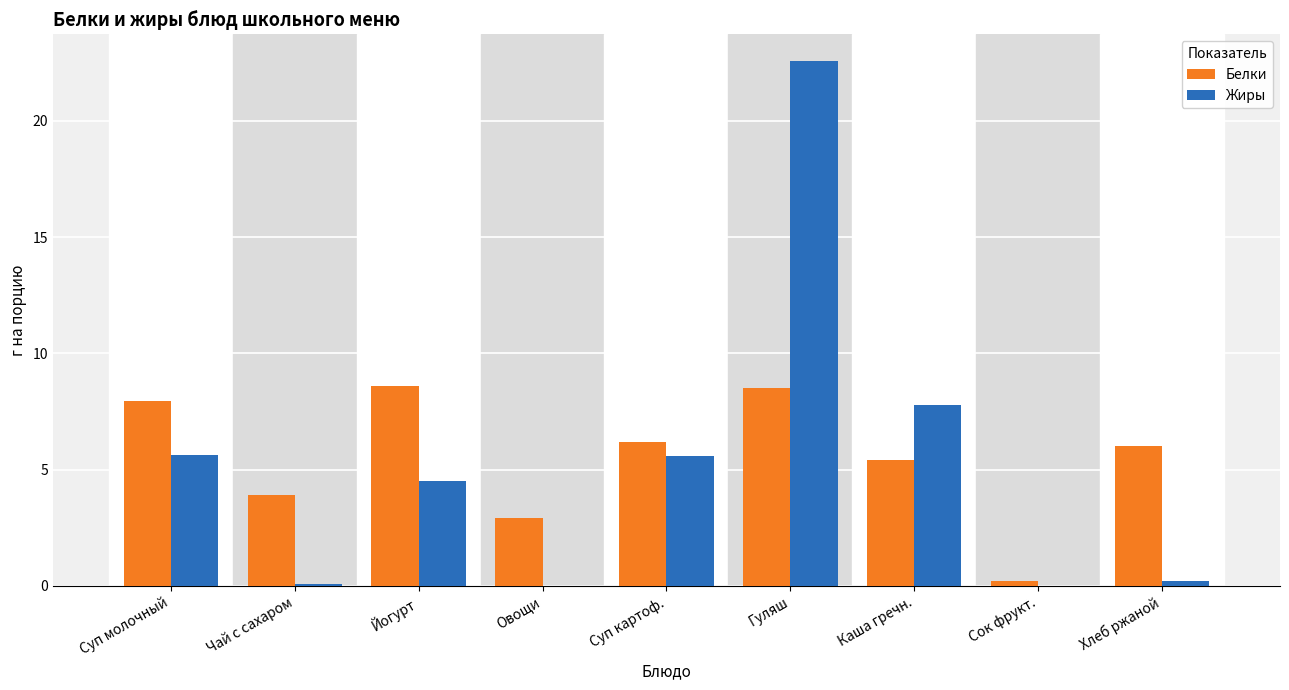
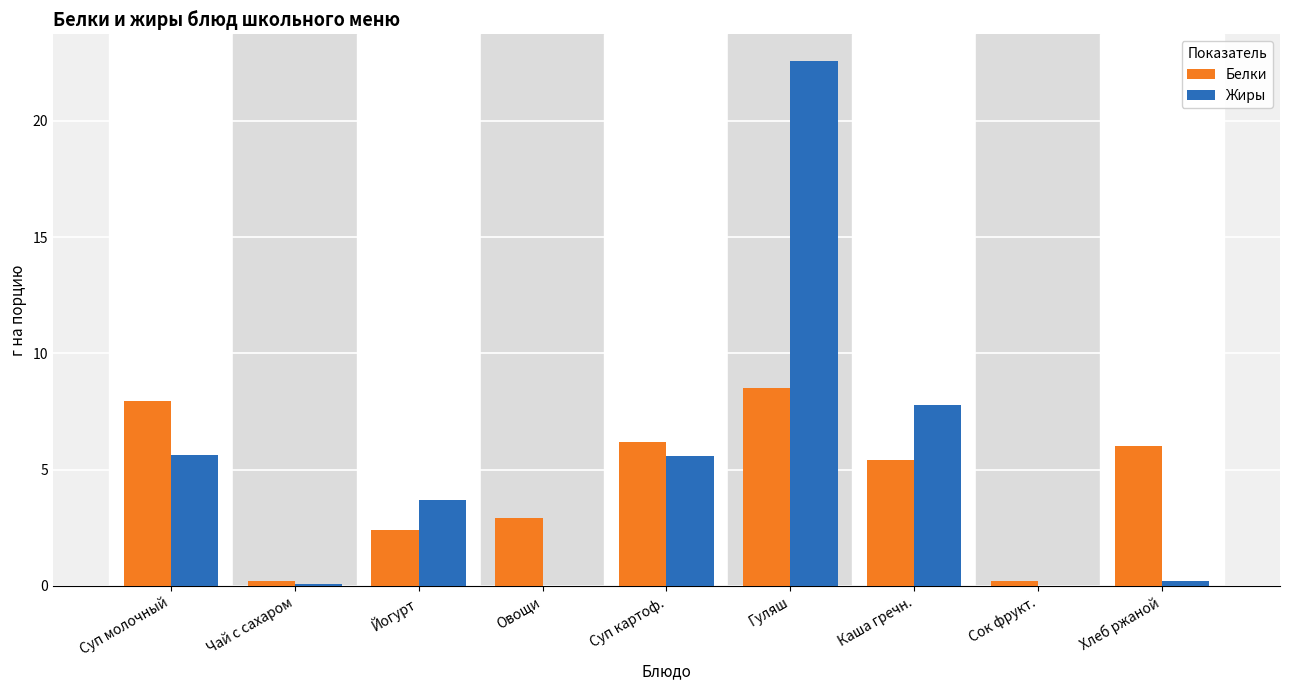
Белки, Чай с сахаром: 3.9 -> 0.2
Белки, Йогурт: 8.6 -> 2.4
Жиры, Йогурт: 4.5 -> 3.7
